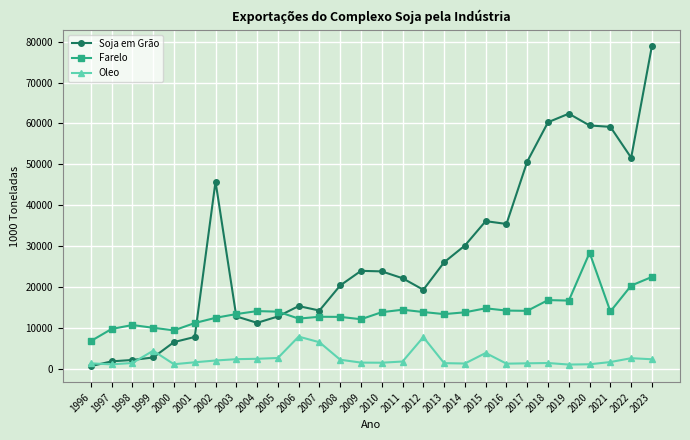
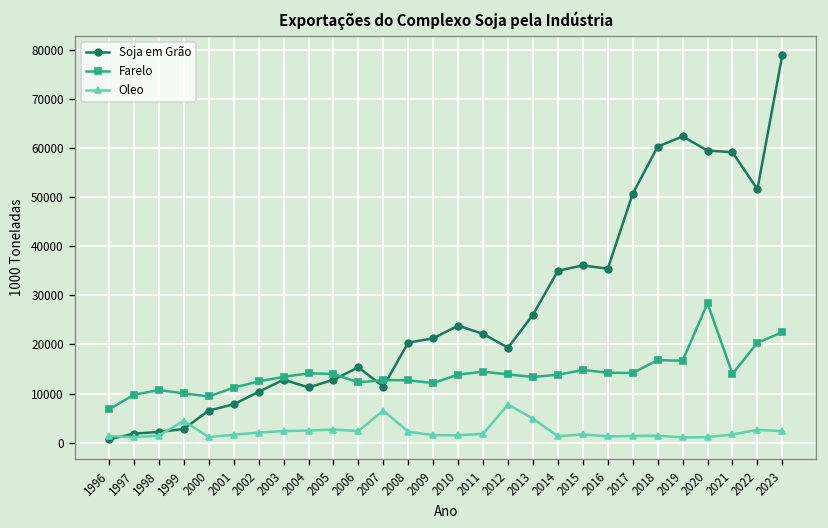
Soja em Grão, 2002: 46000 -> 10000
Oleo, 2006: 8000 -> 2000
Soja em Grão, 2007: 14000 -> 11000
Soja em Grão, 2009: 24000 -> 21000
Oleo, 2013: 1000 -> 5000
Soja em Grão, 2014: 30000 -> 35000
Oleo, 2015: 4000 -> 2000
